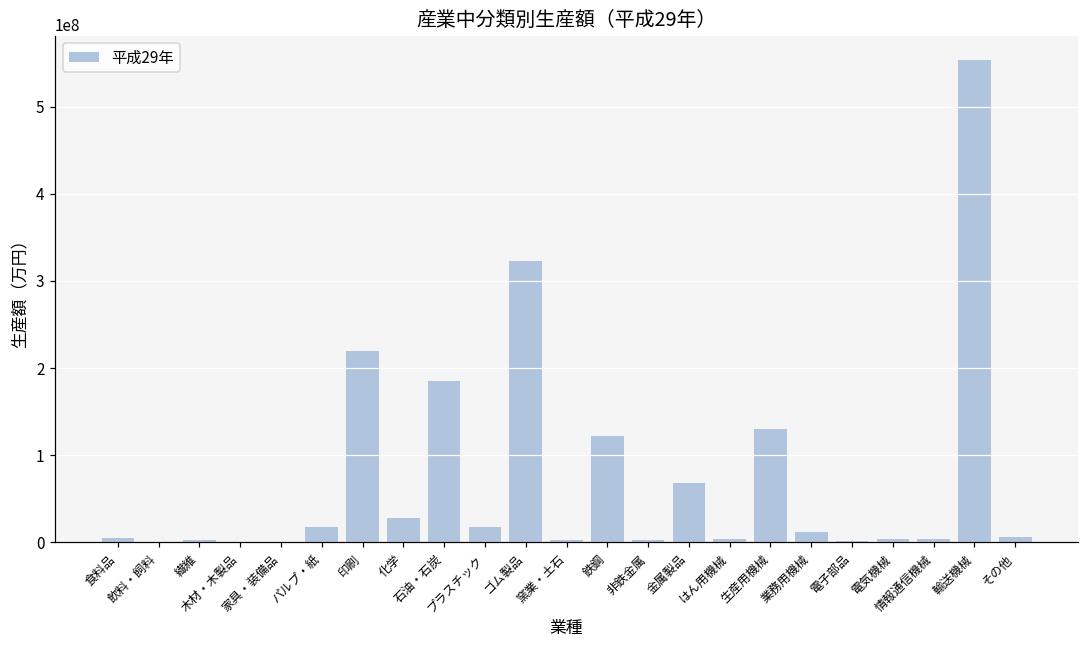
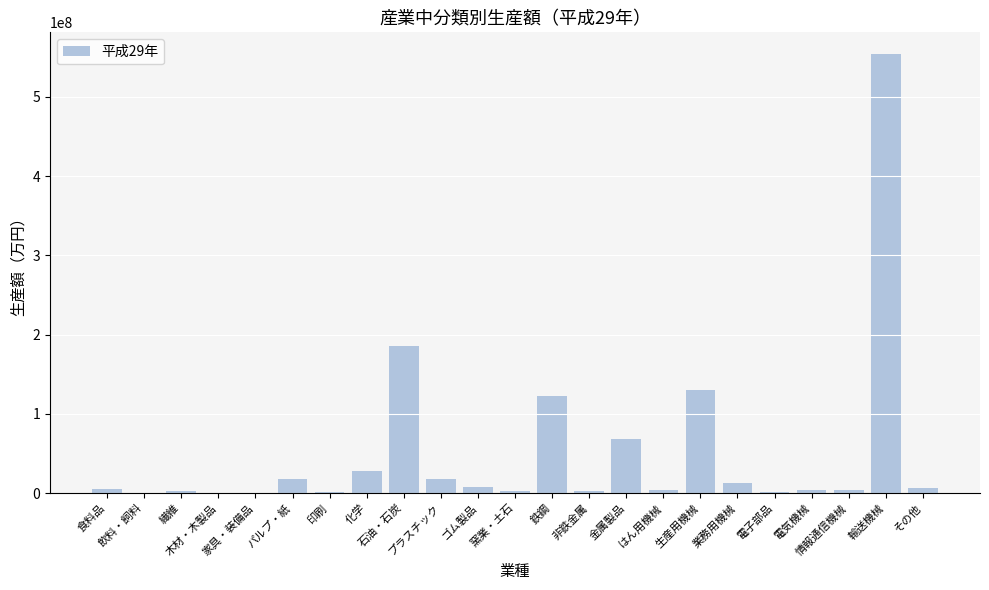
印刷: 220000000 -> 0
ゴム製品: 320000000 -> 10000000
